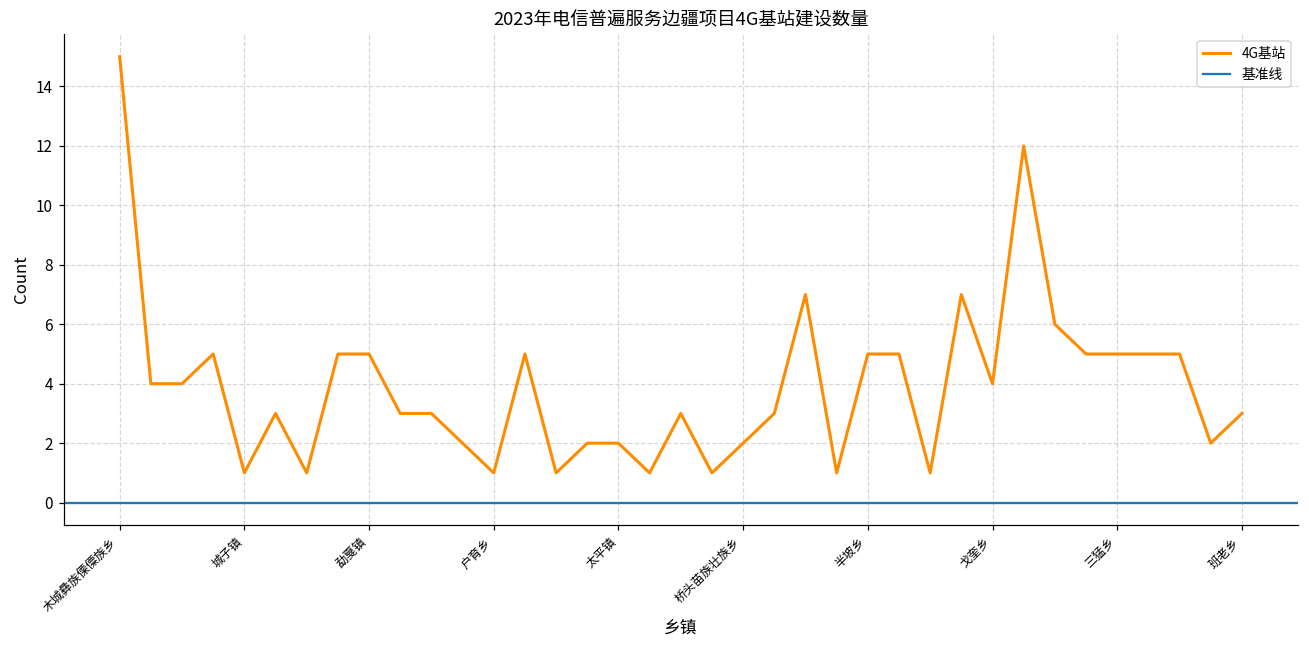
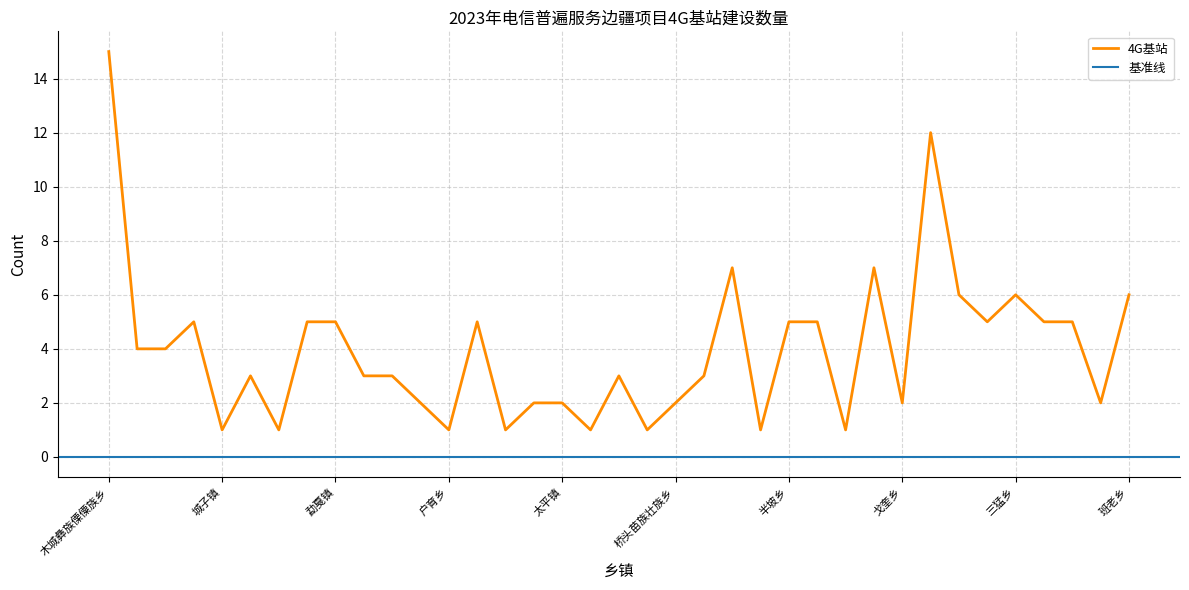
戈奎乡: 4 -> 2
三猛乡: 5 -> 6
班老乡: 3 -> 6
